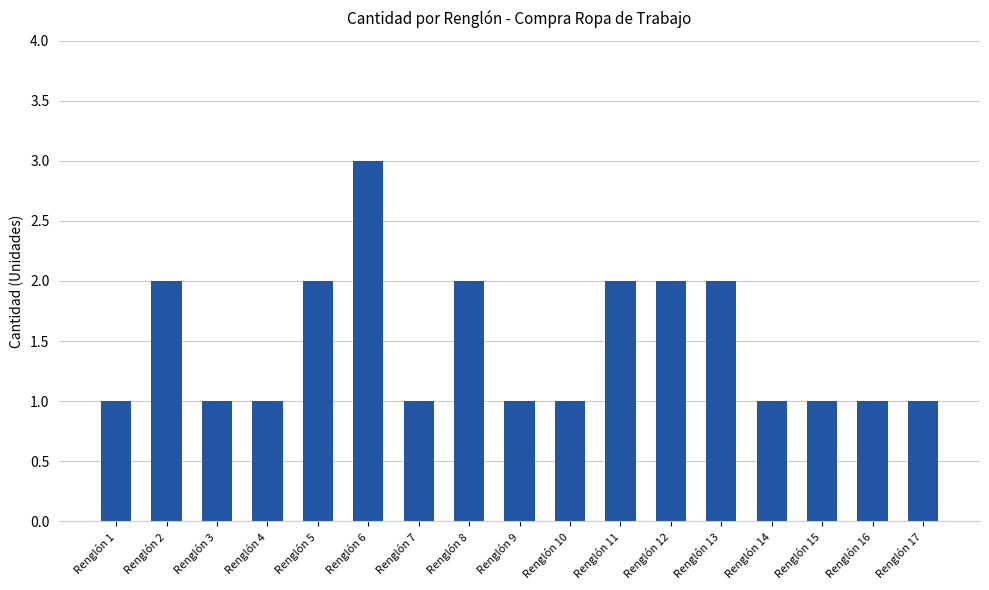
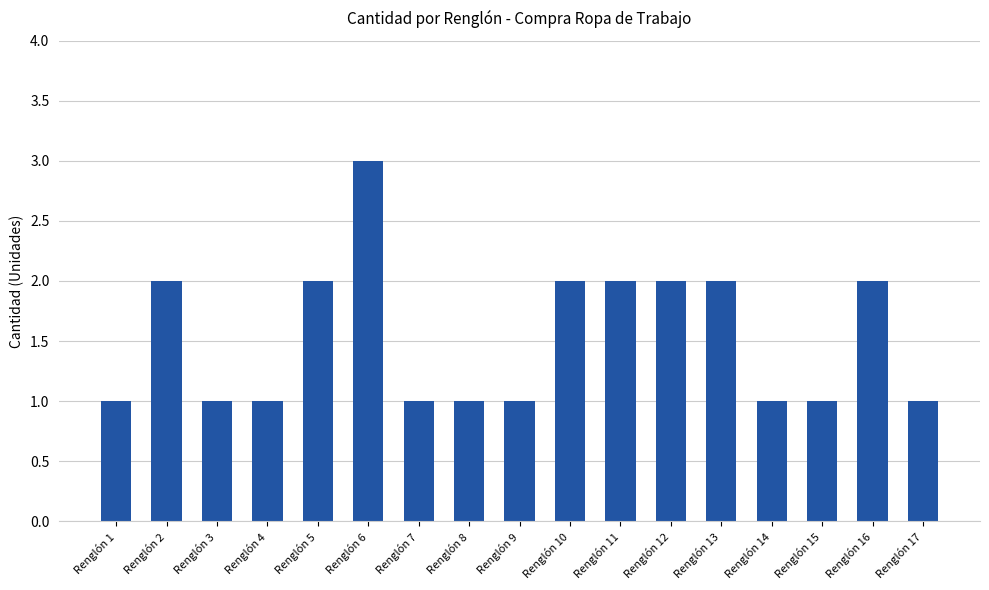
Renglón 8: 2 -> 1
Renglón 10: 1 -> 2
Renglón 16: 1 -> 2
